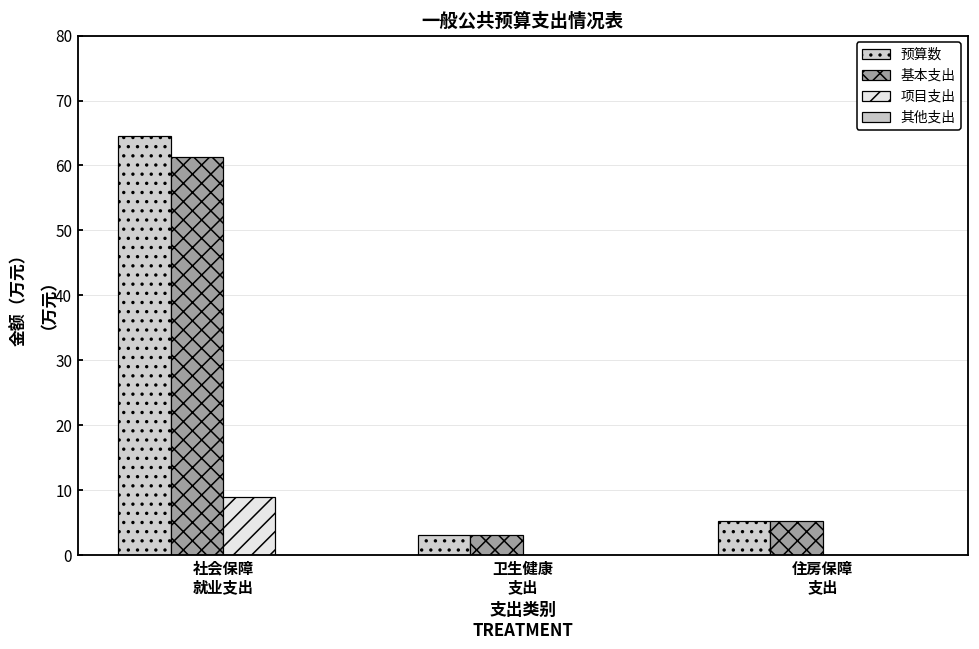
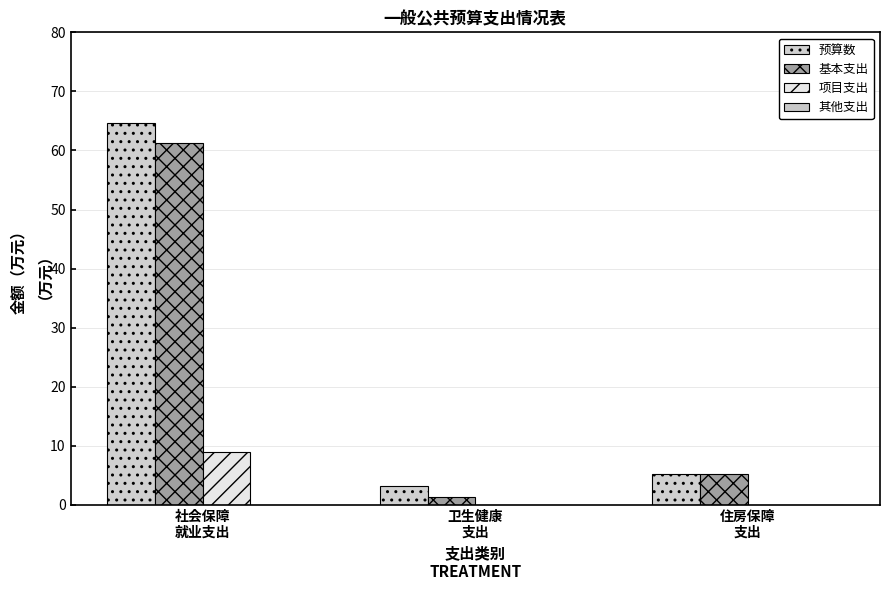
基本支出, 卫生健康 支出: 3 -> 1
